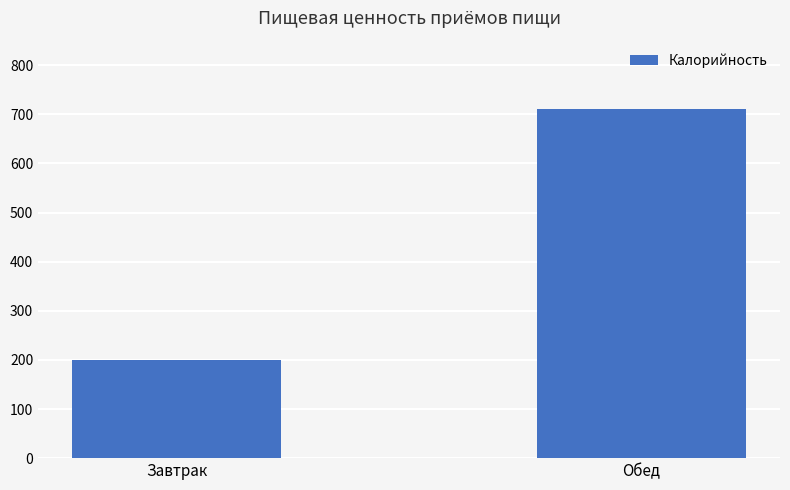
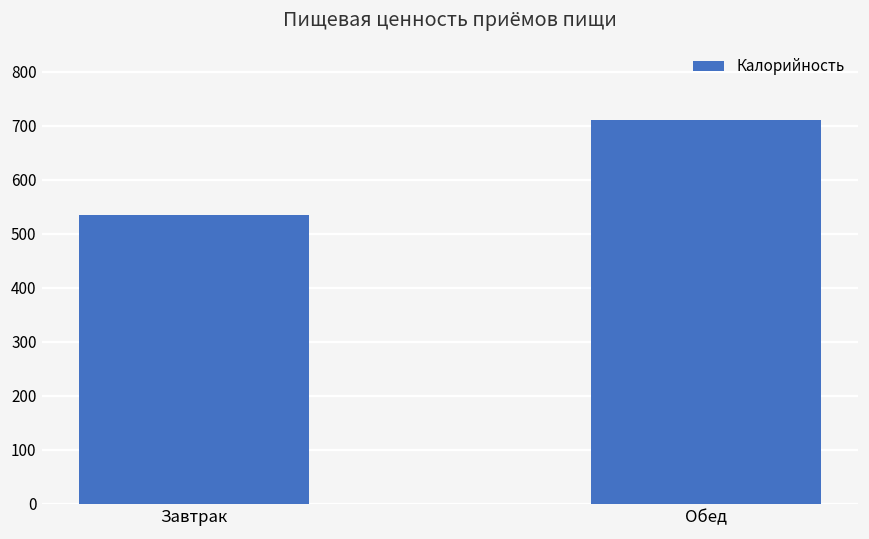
Завтрак: 200 -> 540
